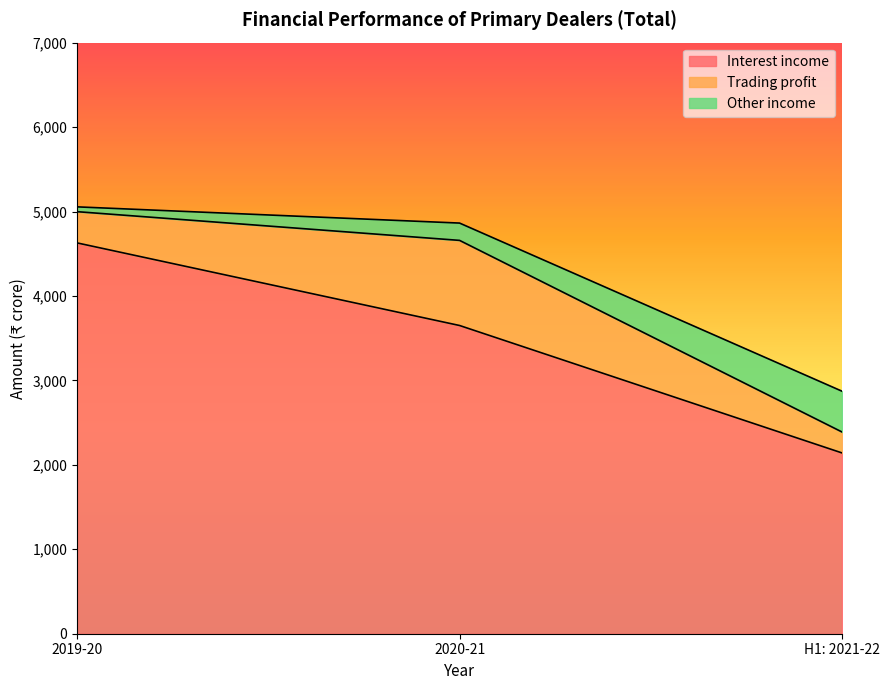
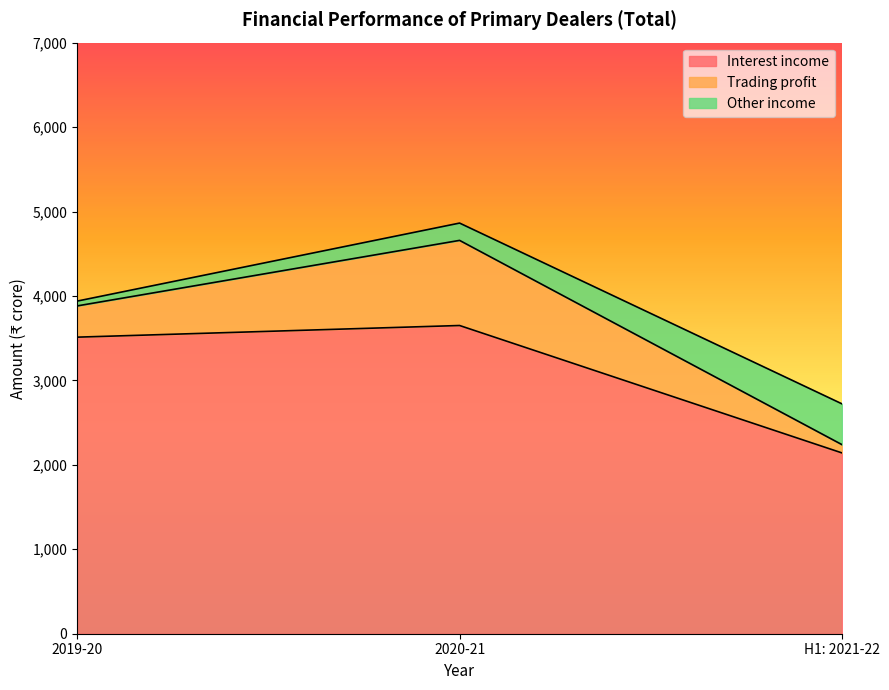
Interest income, 2019-20: 4,600 -> 3,500
Trading profit, H1: 2021-22: 200 -> 100
